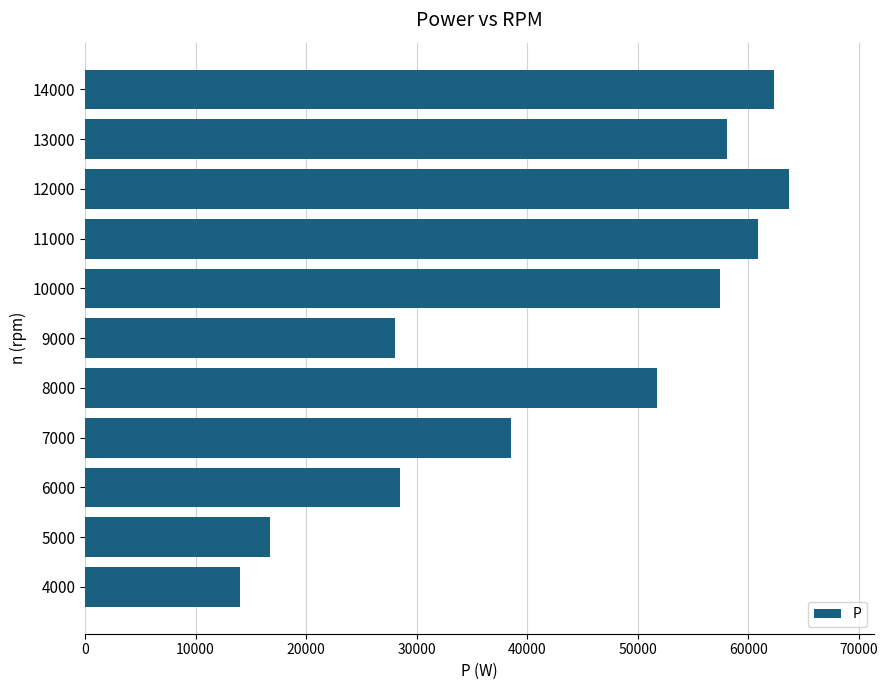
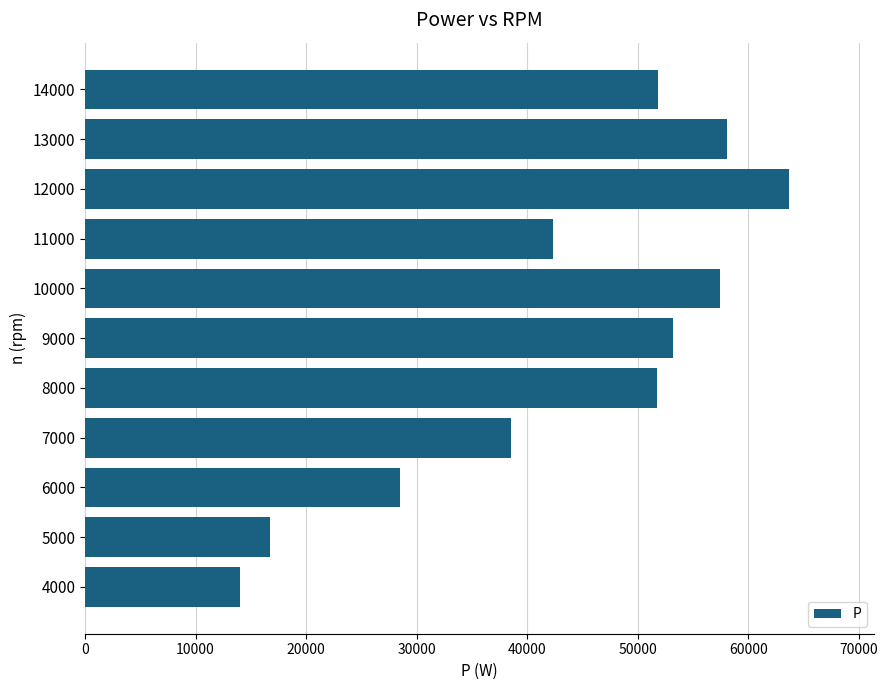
14000: 62300 -> 51800
11000: 60900 -> 42300
9000: 28100 -> 53200
